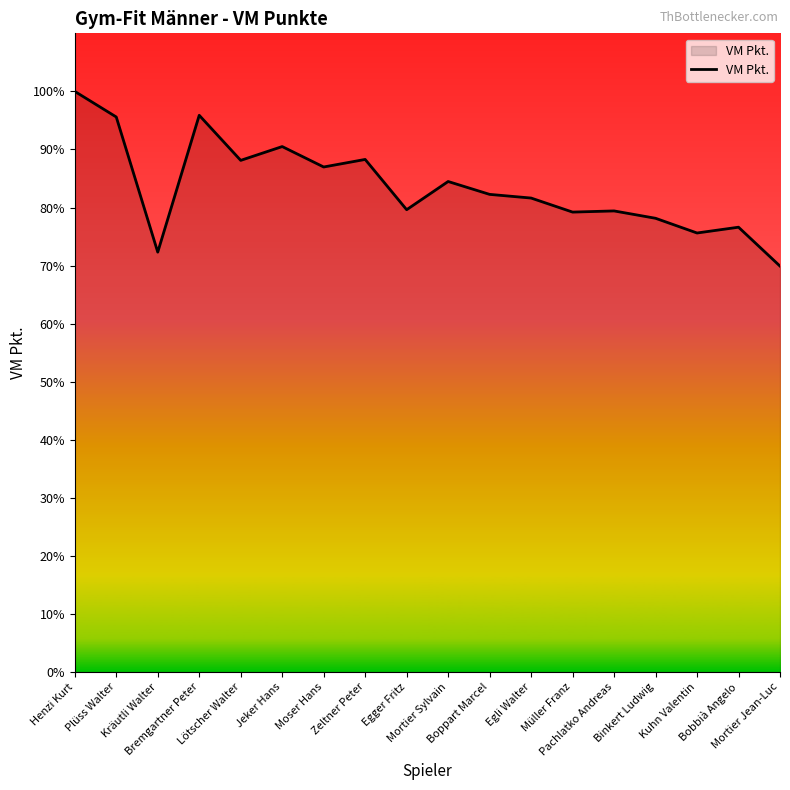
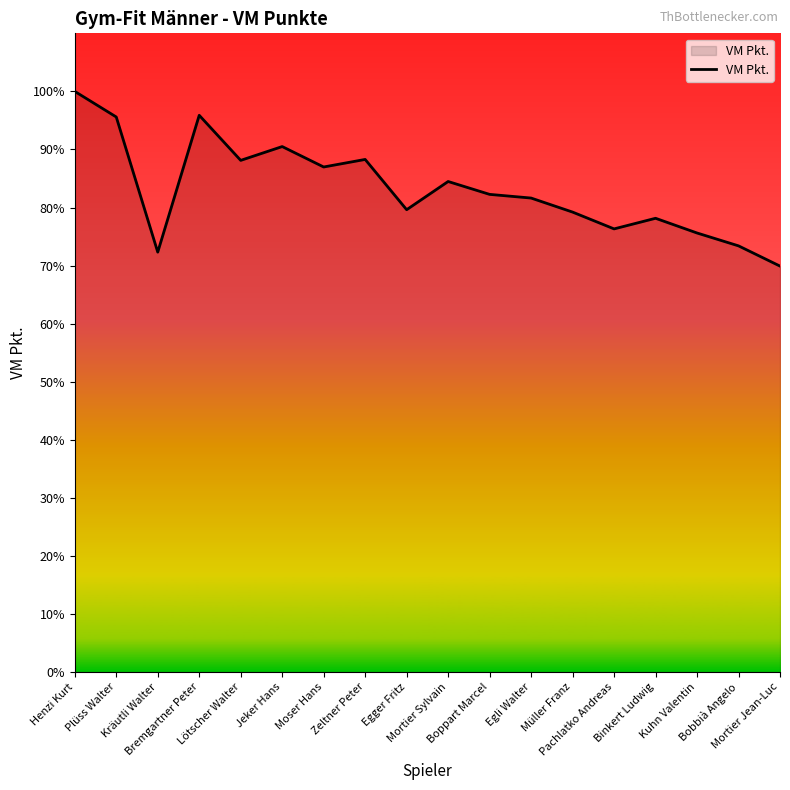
Pachlatko Andreas: 79% -> 76%
Bobbià Angelo: 77% -> 73%
